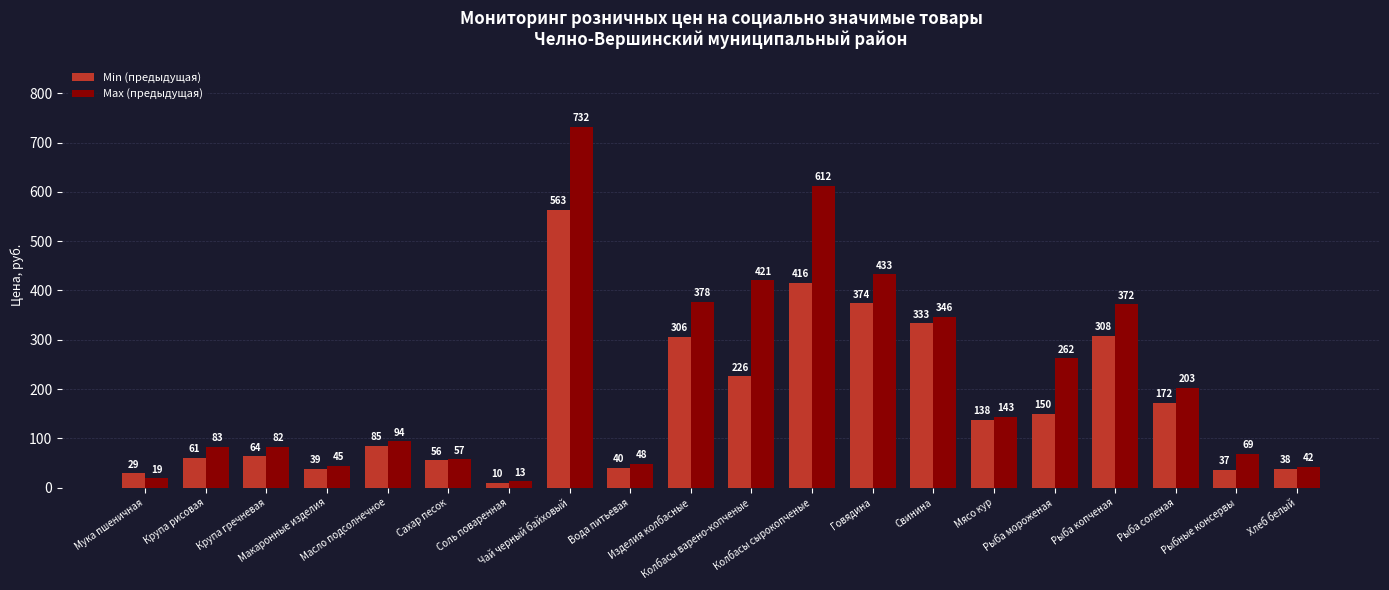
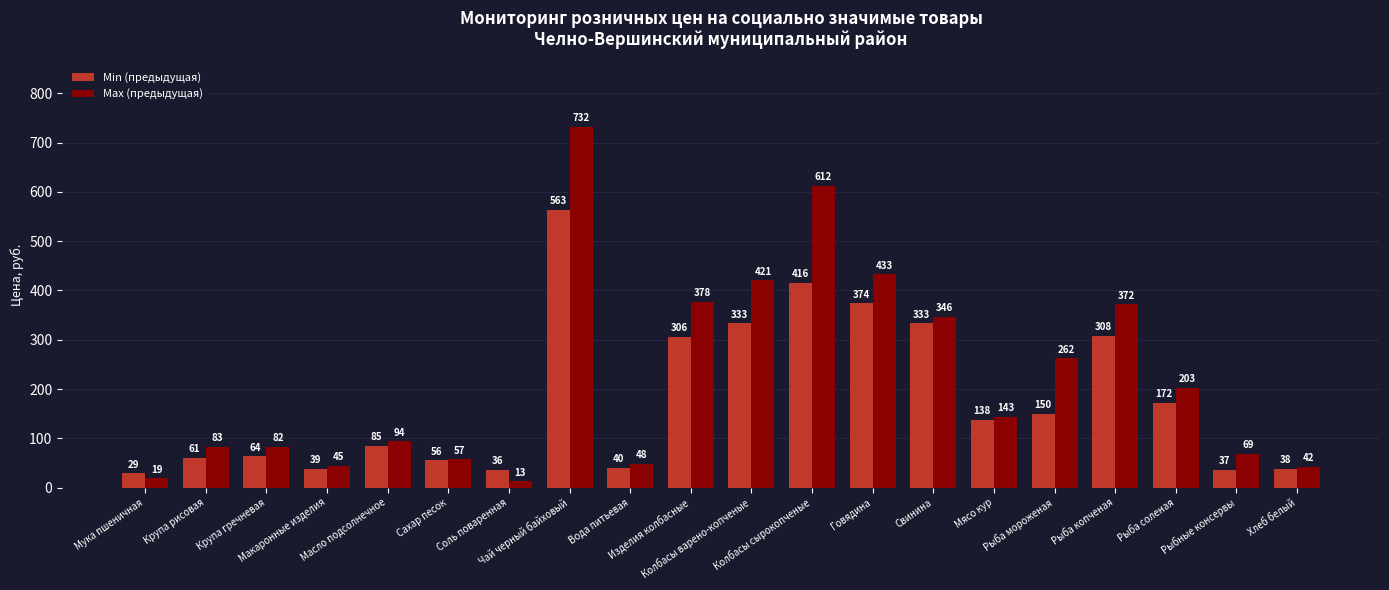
Min (предыдущая), Соль поваренная: 10 -> 36
Min (предыдущая), Колбасы варено-копченые: 226 -> 333
